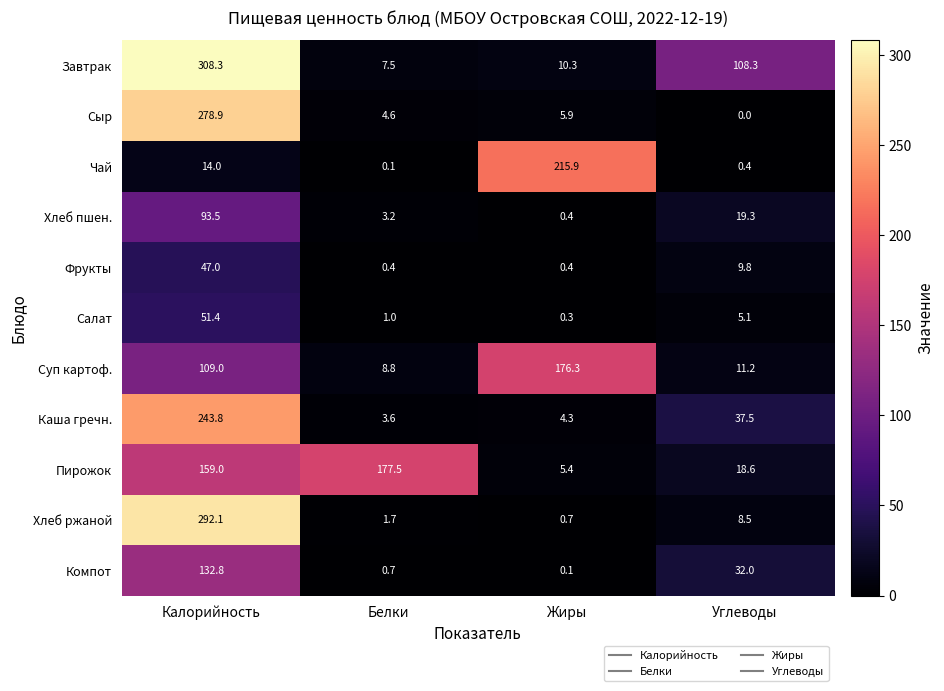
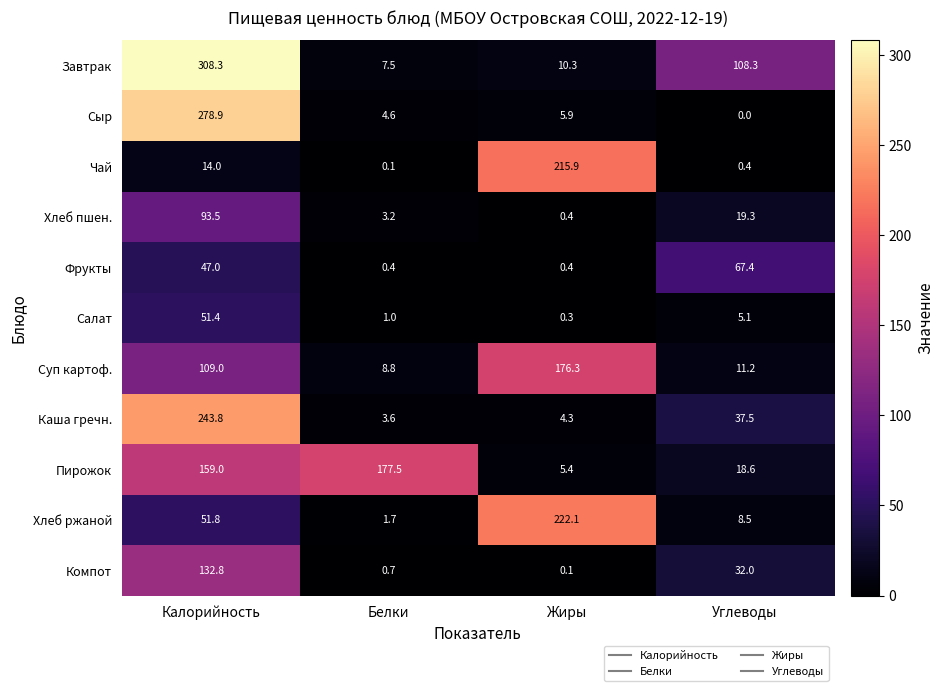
Фрукты, Углеводы: 9.8 -> 67.4
Хлеб ржаной, Калорийность: 292.1 -> 51.8
Хлеб ржаной, Жиры: 0.7 -> 222.1
